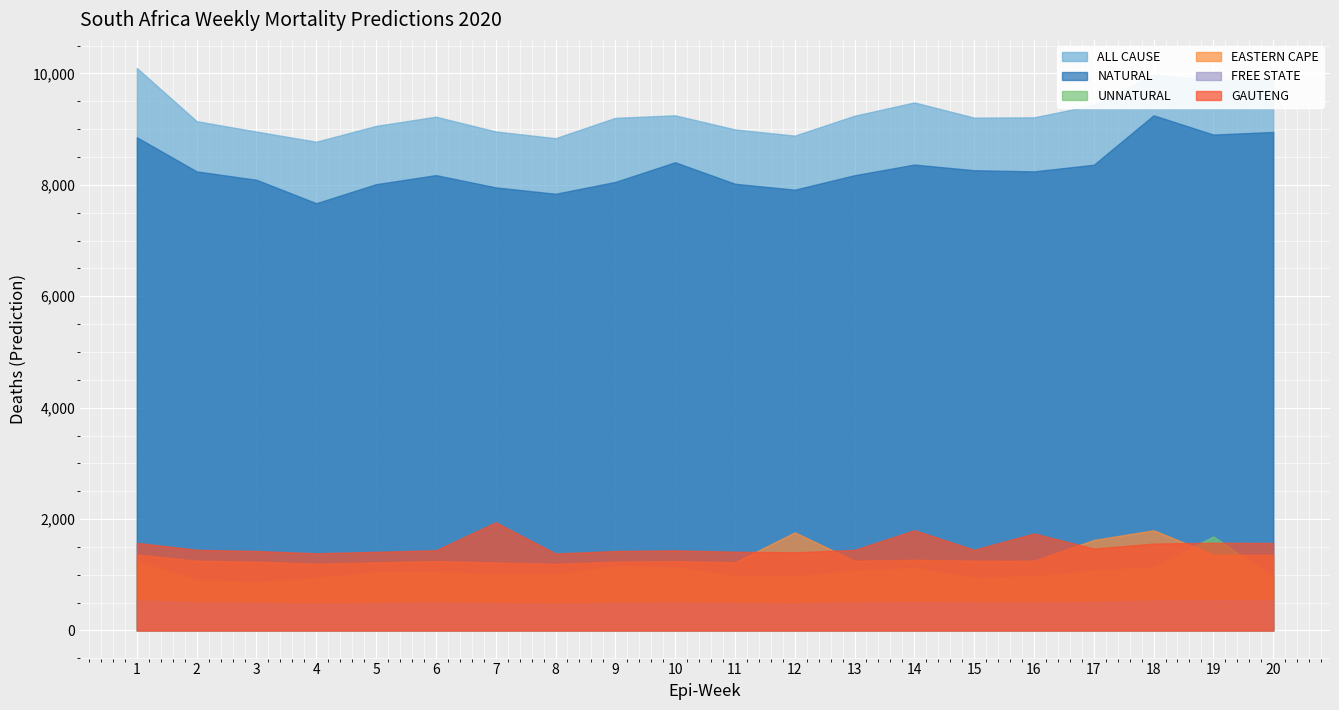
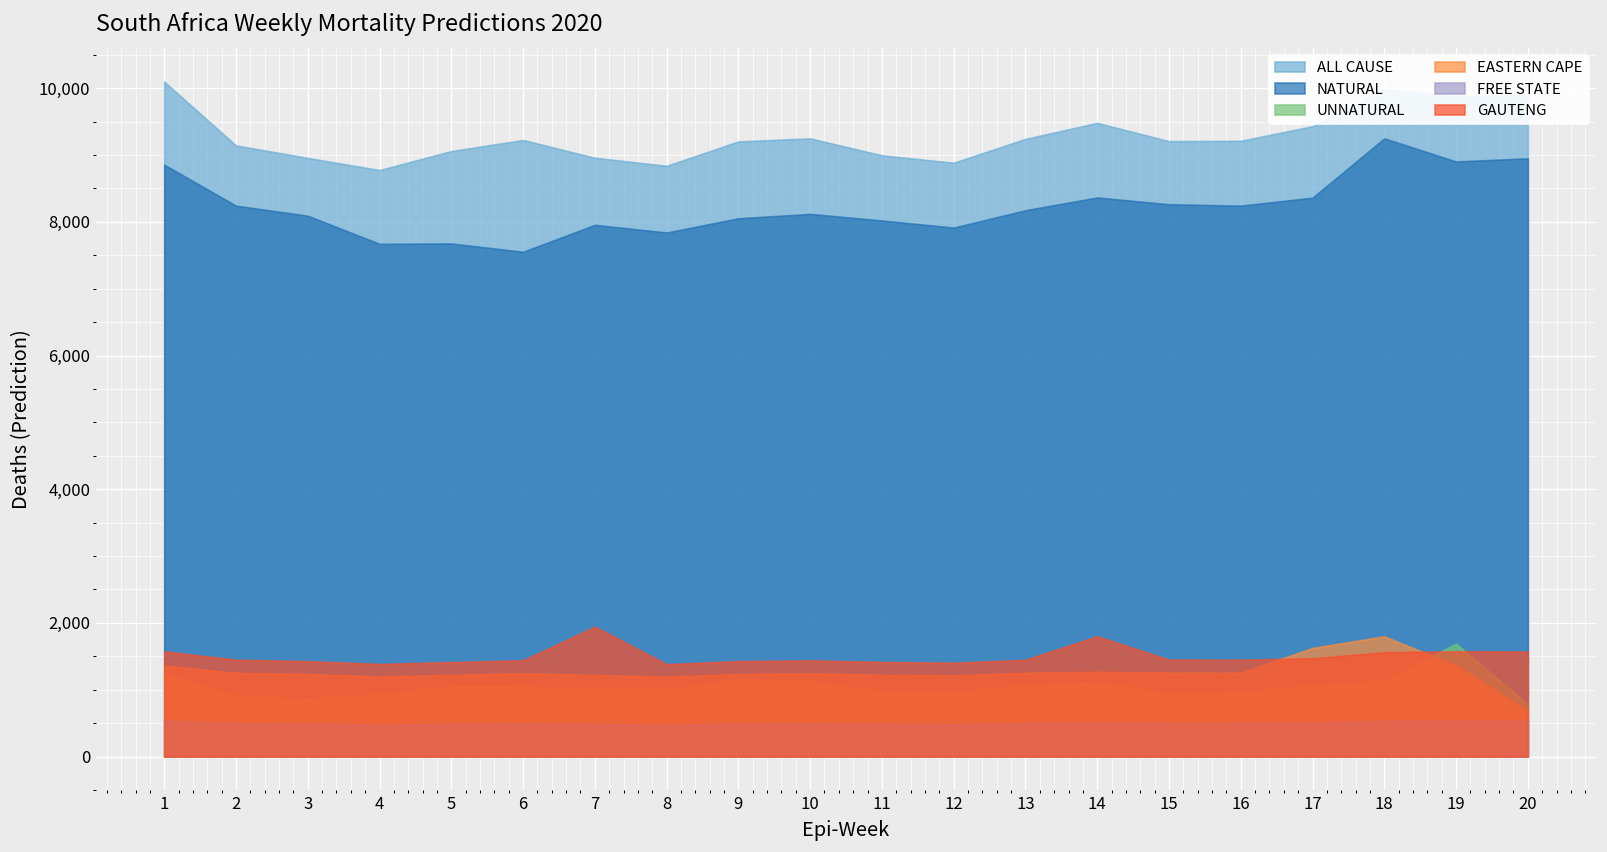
NATURAL, 5: 8,000 -> 7,700
NATURAL, 6: 8,200 -> 7,600
NATURAL, 10: 8,400 -> 8,100
EASTERN CAPE, 12: 1,800 -> 1,200
GAUTENG, 16: 1,700 -> 1,400
UNNATURAL, 20: 1,000 -> 800
EASTERN CAPE, 20: 1,400 -> 700
